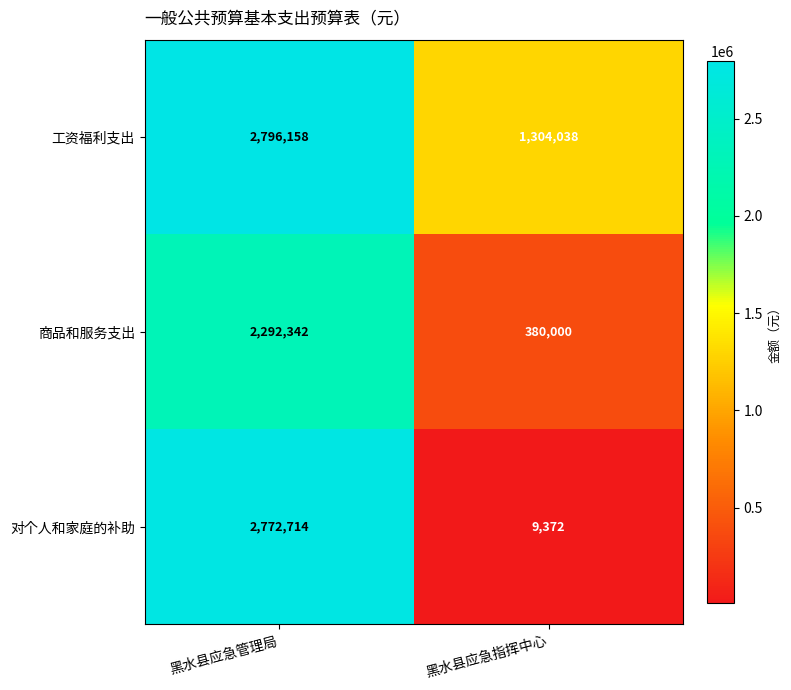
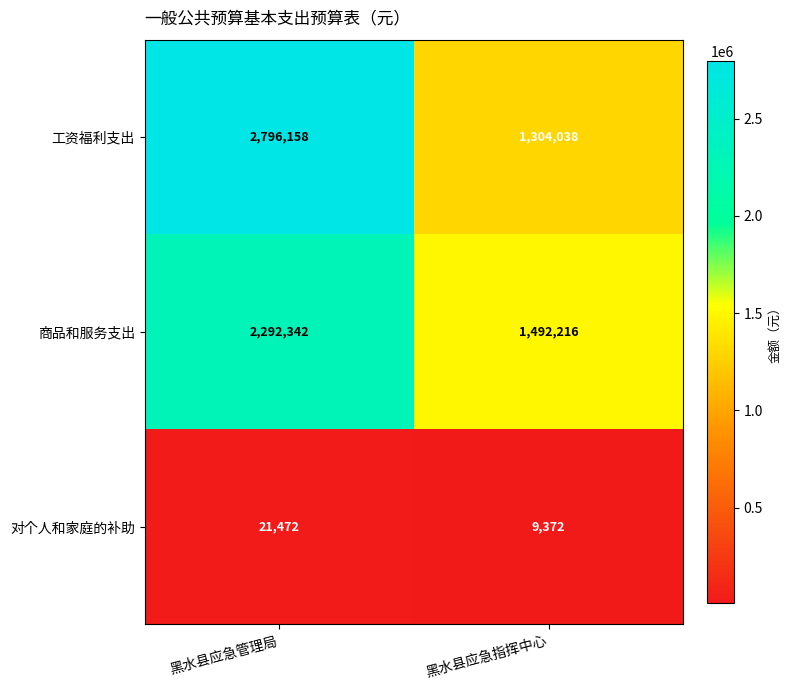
商品和服务支出, 黑水县应急指挥中心: 380,000 -> 1,492,216
对个人和家庭的补助, 黑水县应急管理局: 2,772,714 -> 21,472
